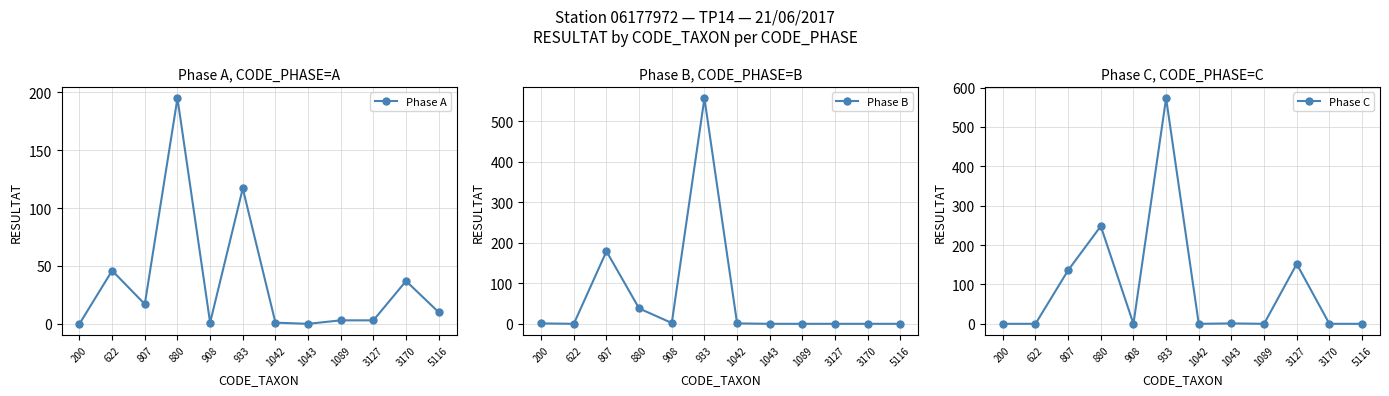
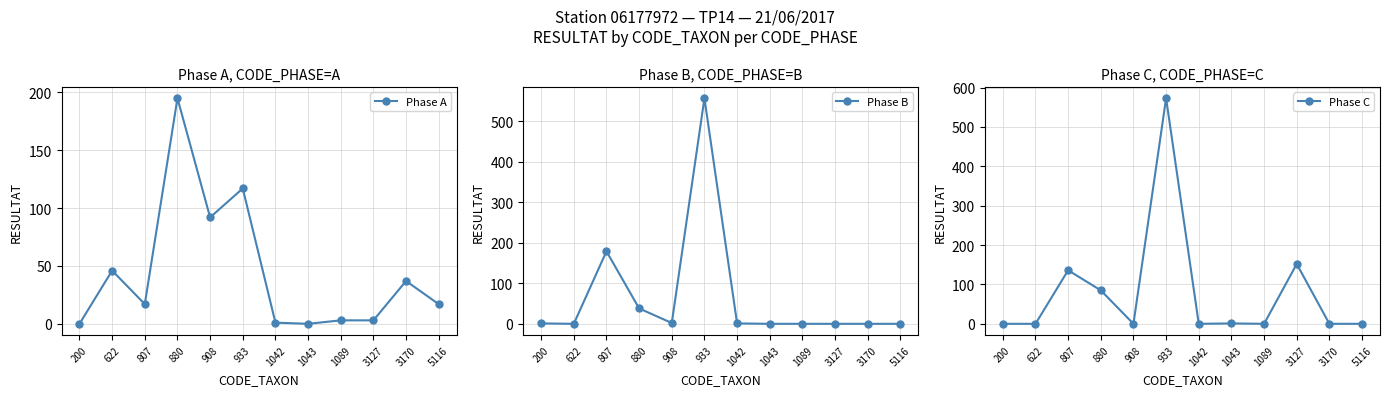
Phase A, CODE_PHASE=A, 908: 1 -> 92
Phase A, CODE_PHASE=A, 5116: 10 -> 17
Phase C, CODE_PHASE=C, 880: 250 -> 90
